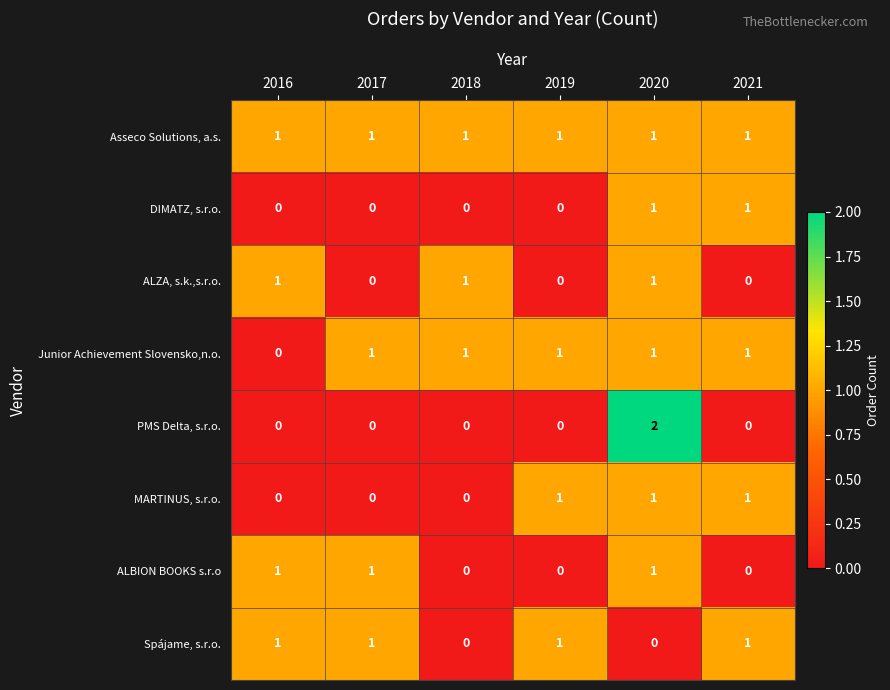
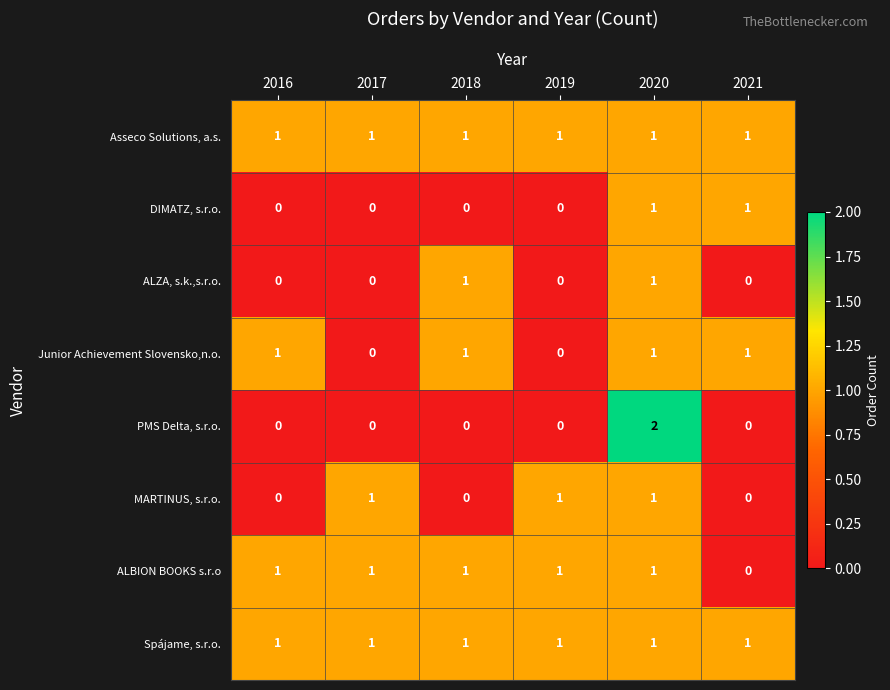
ALZA, s.k.,s.r.o., 2016: 1 -> 0
Junior Achievement Slovensko,n.o., 2016: 0 -> 1
Junior Achievement Slovensko,n.o., 2017: 1 -> 0
Junior Achievement Slovensko,n.o., 2019: 1 -> 0
MARTINUS, s.r.o., 2017: 0 -> 1
MARTINUS, s.r.o., 2021: 1 -> 0
ALBION BOOKS s.r.o, 2018: 0 -> 1
ALBION BOOKS s.r.o, 2019: 0 -> 1
Spájame, s.r.o., 2018: 0 -> 1
Spájame, s.r.o., 2020: 0 -> 1
